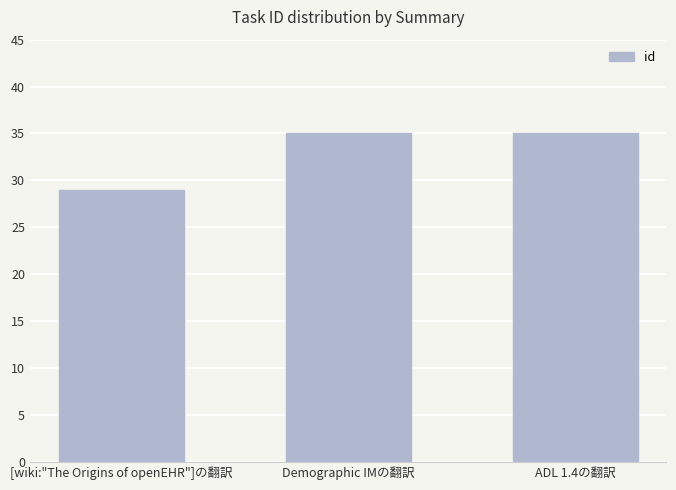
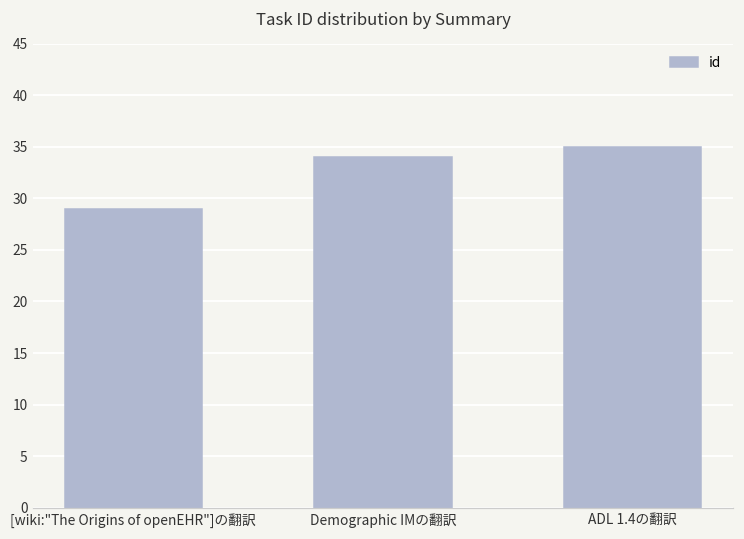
Demographic IMの翻訳: 35 -> 34
